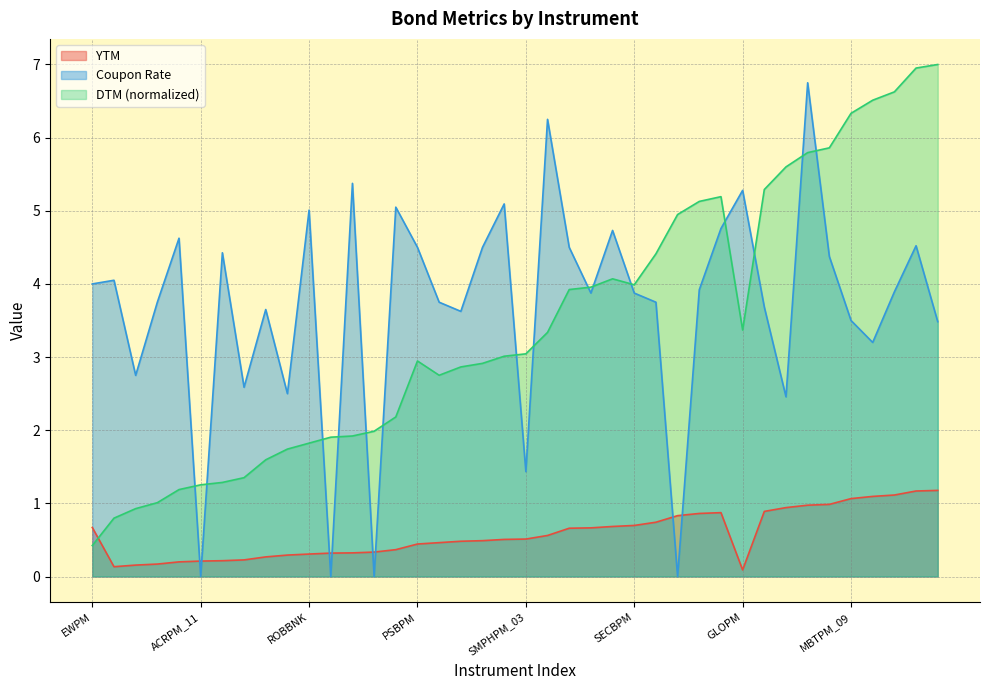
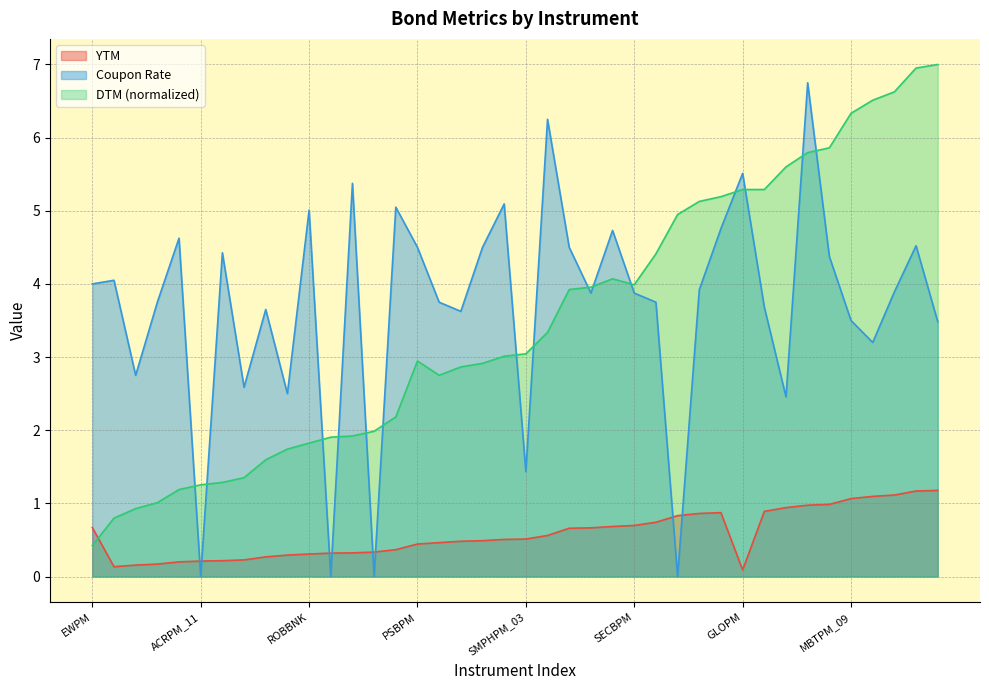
Coupon Rate, GLOPM: 5.3 -> 5.5
DTM (normalized), GLOPM: 3.4 -> 5.3
